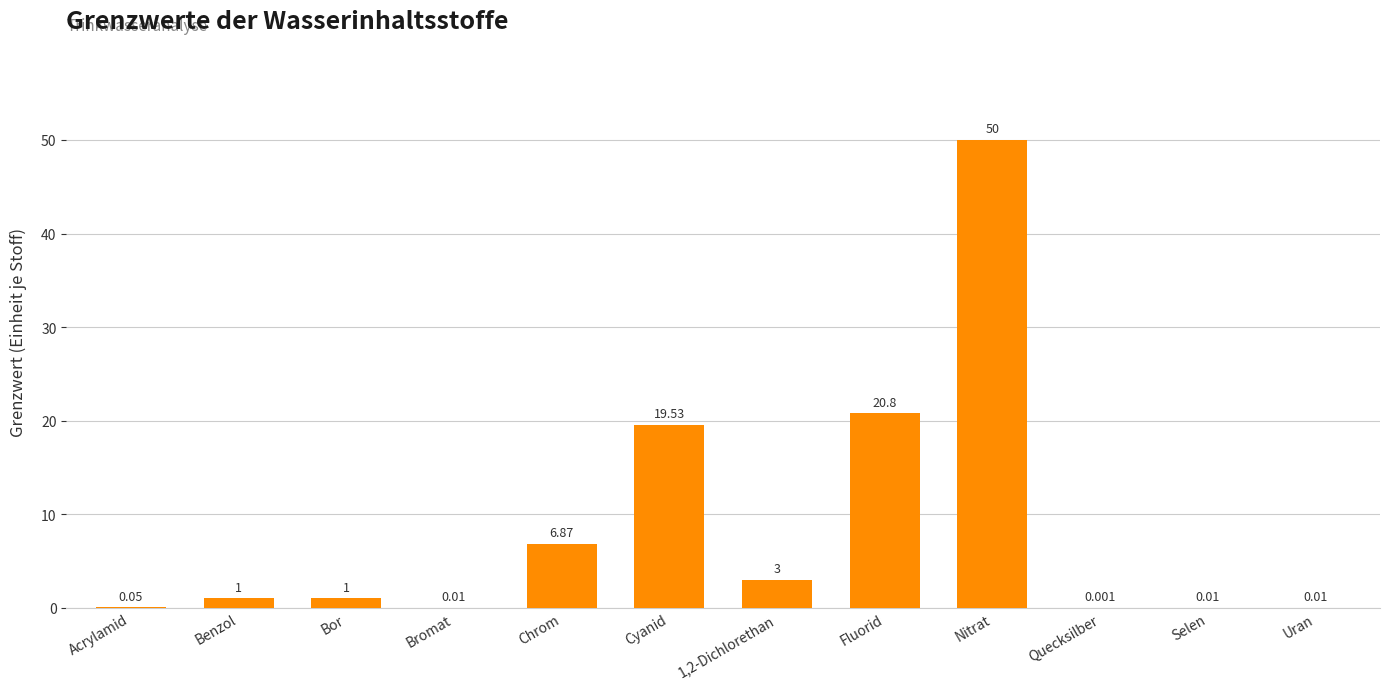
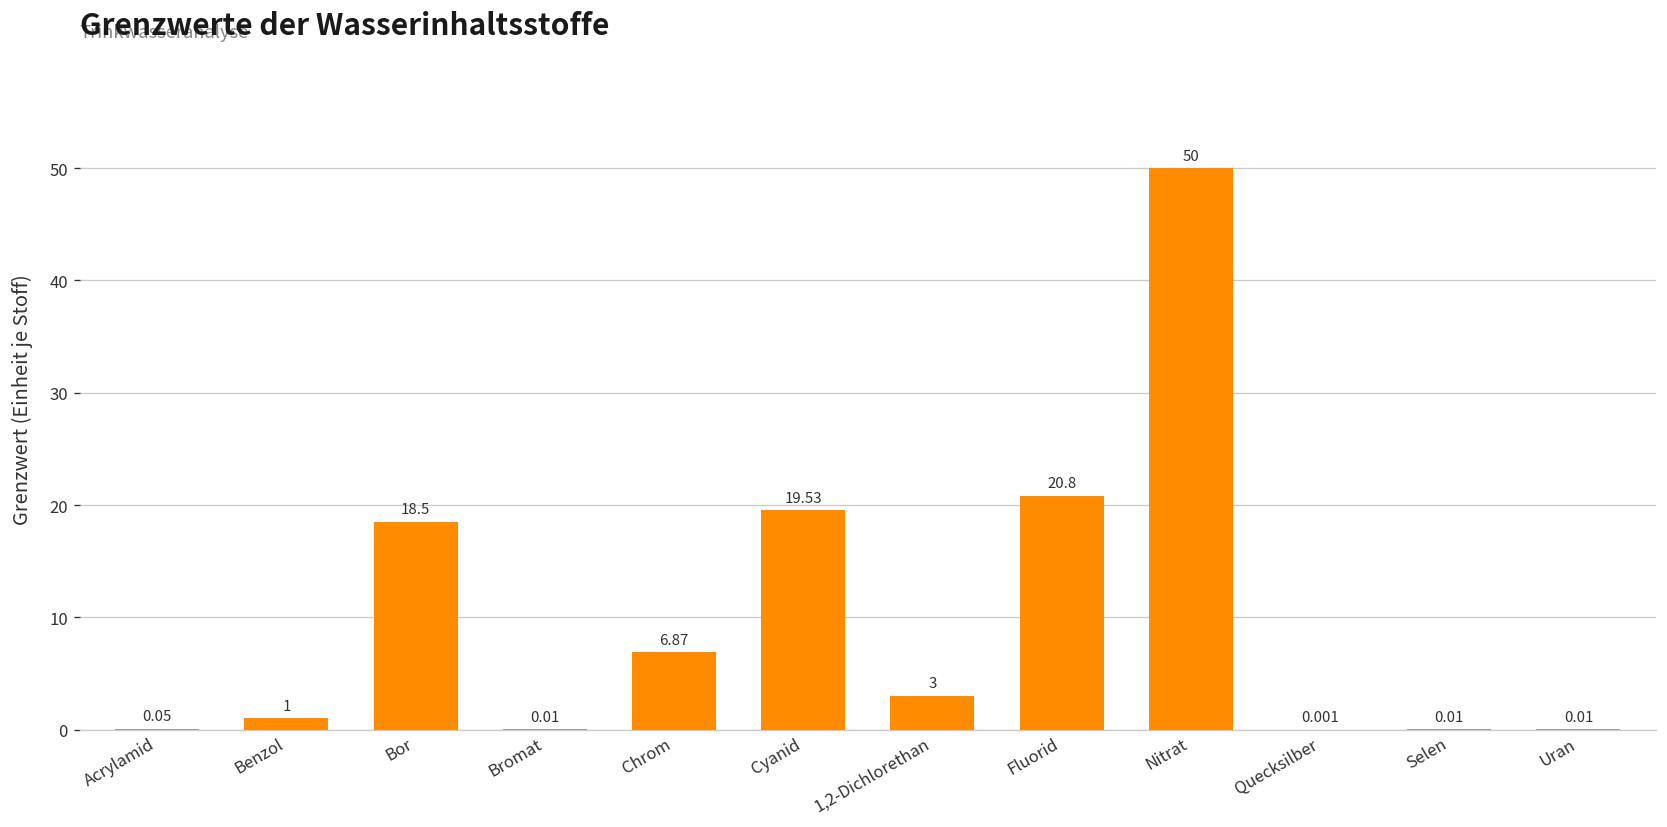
Bor: 1 -> 18.5
